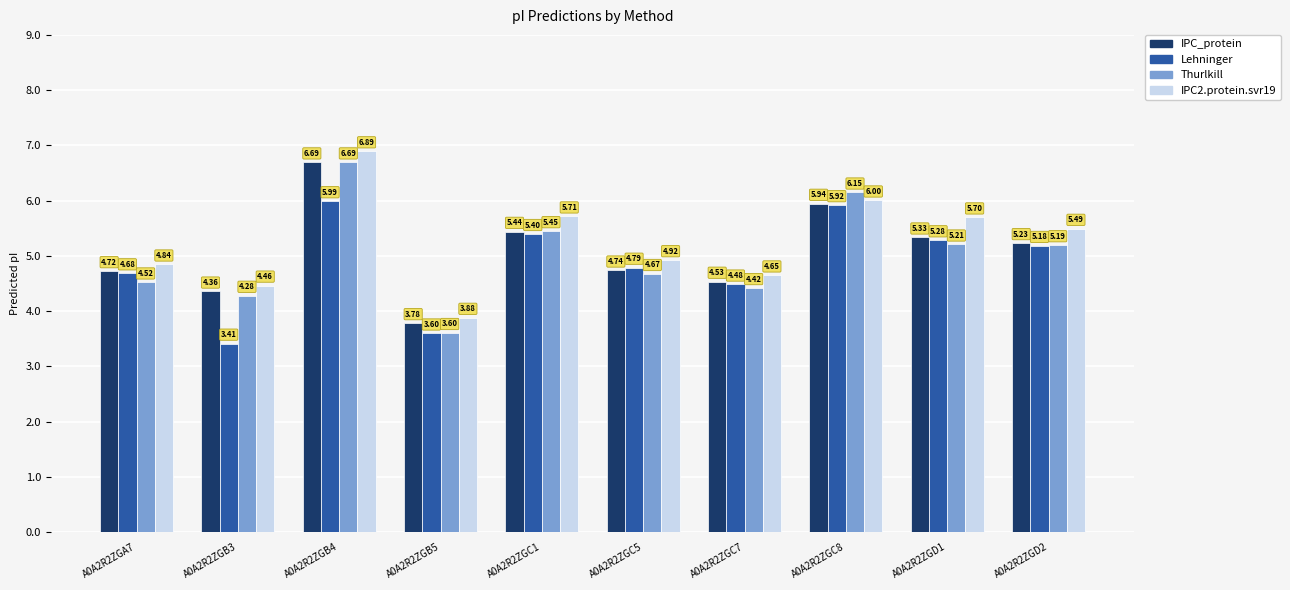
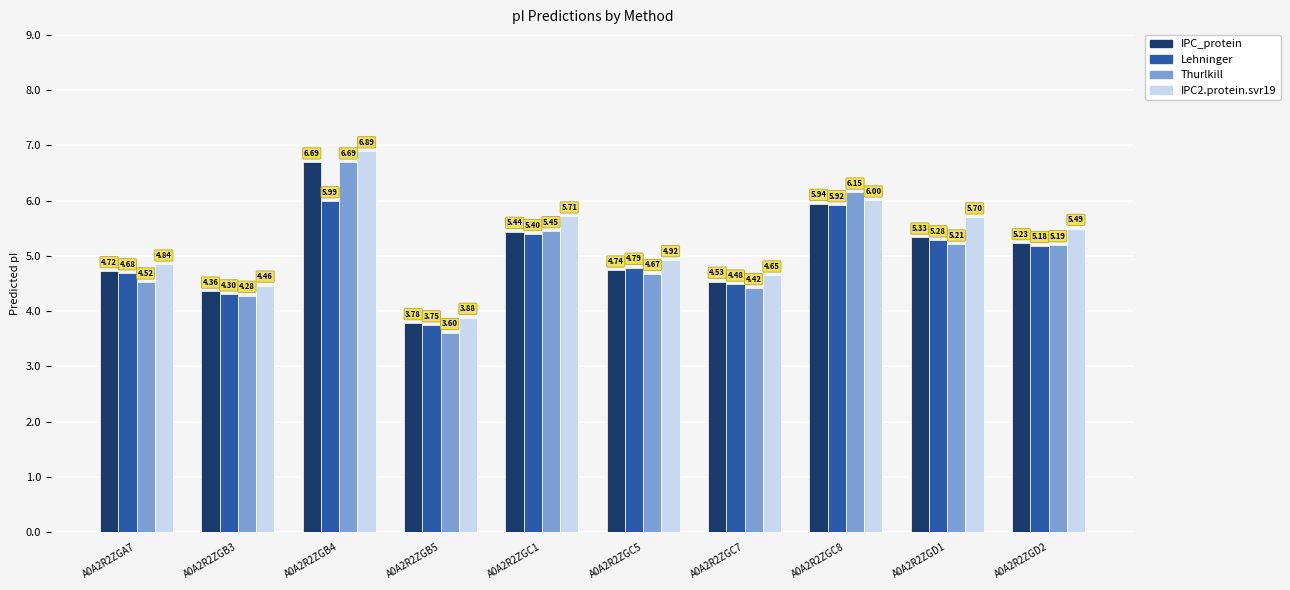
Lehninger, A0A2R2ZGB3: 3.41 -> 4.30
Lehninger, A0A2R2ZGB5: 3.60 -> 3.75
